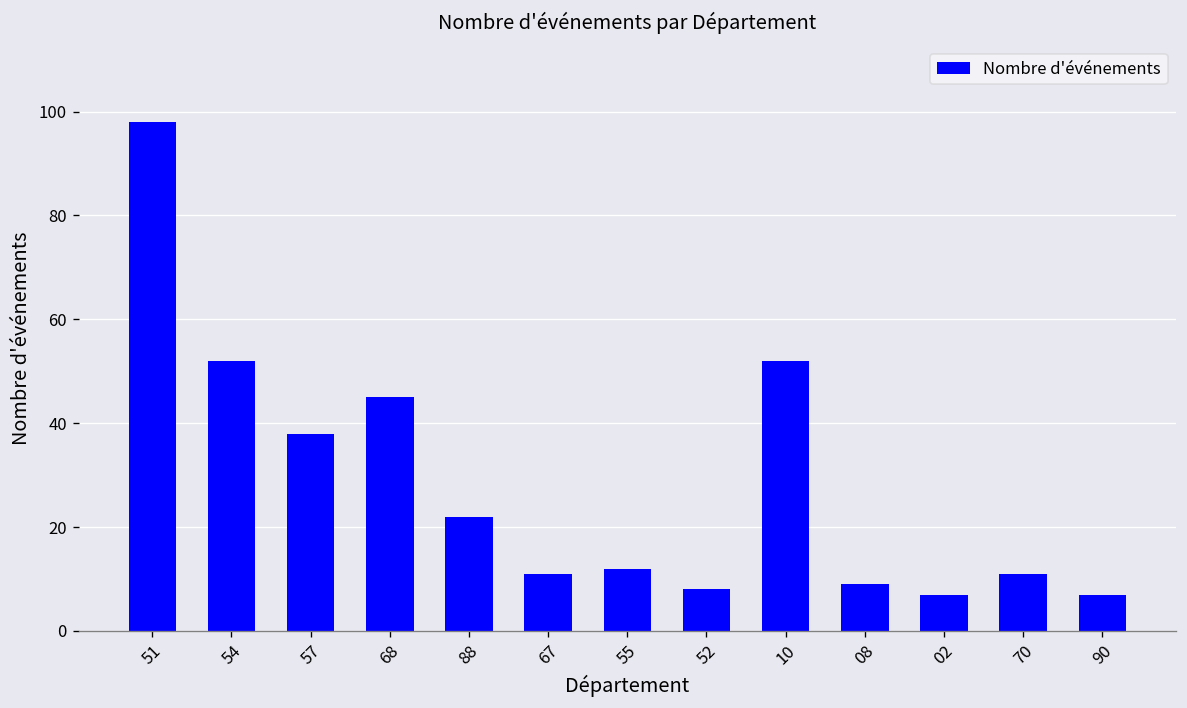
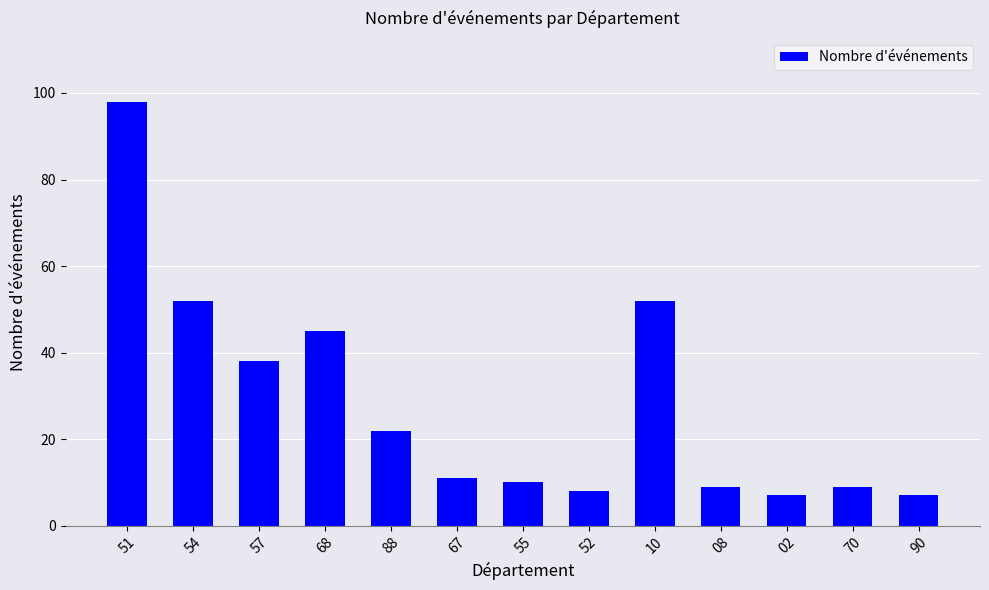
55: 12 -> 10
70: 11 -> 9
